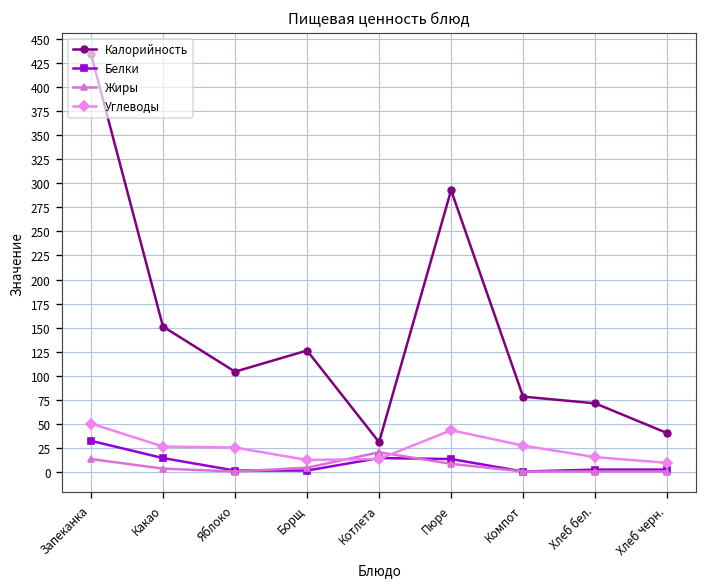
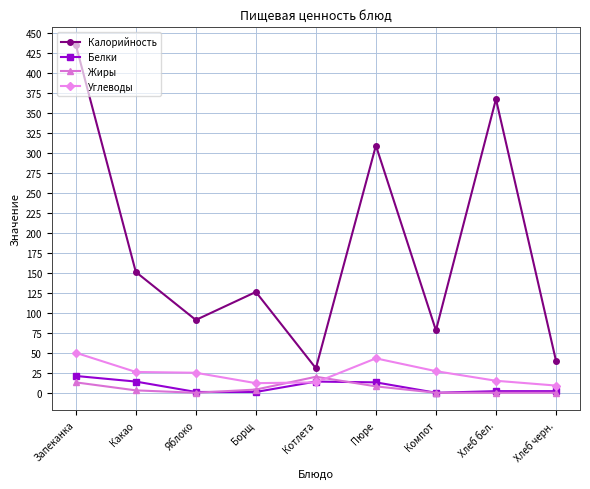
Белки, Запеканка: 30 -> 20
Калорийность, Яблоко: 100 -> 90
Калорийность, Пюре: 290 -> 310
Калорийность, Хлеб бел.: 70 -> 370
